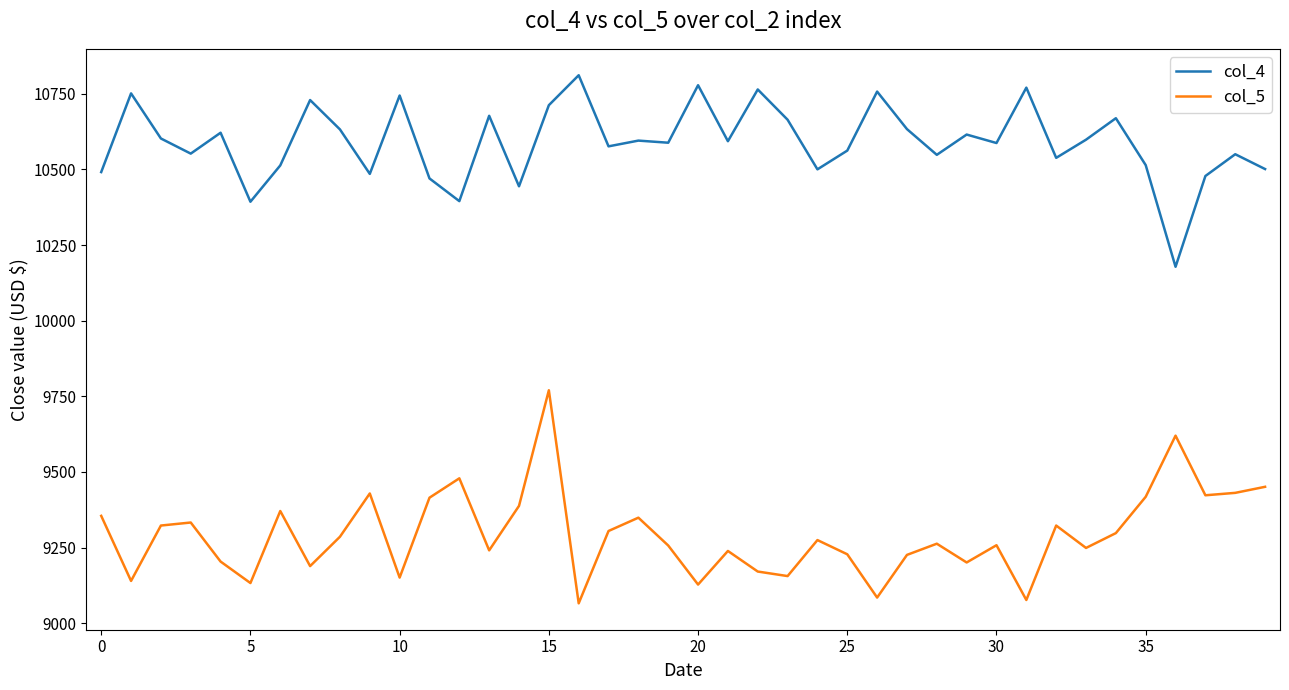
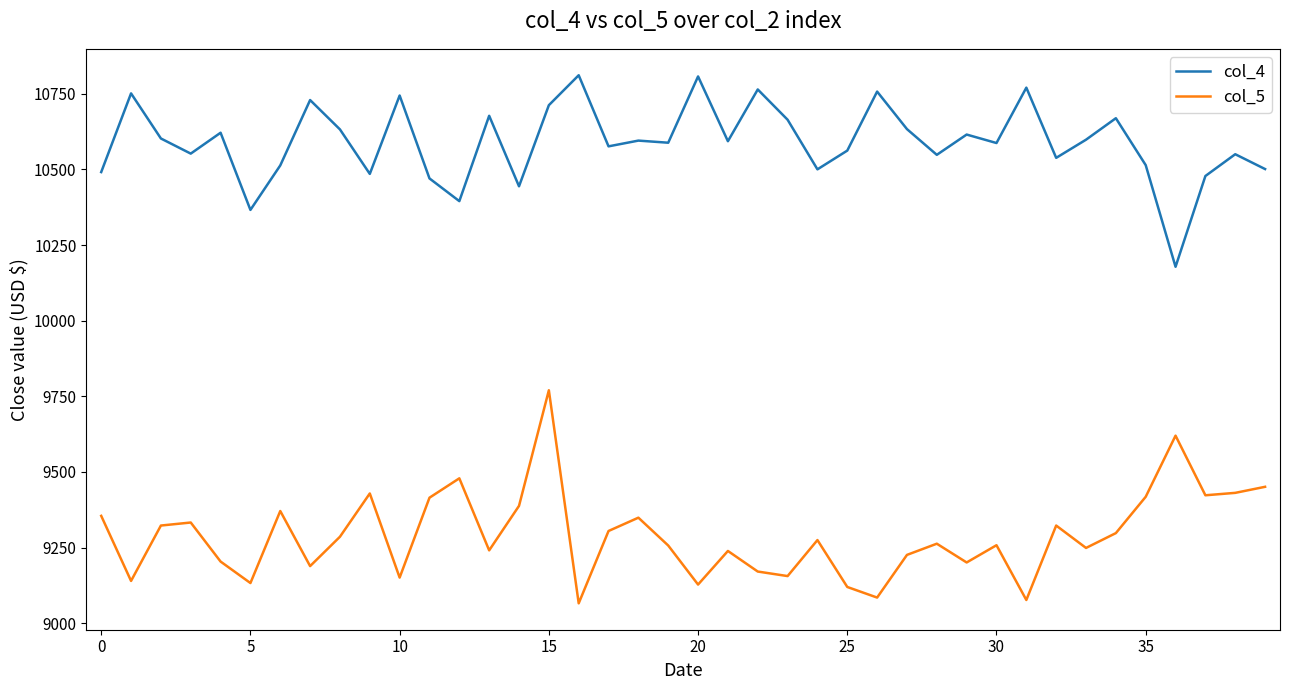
col_4, 5: 10390 -> 10370
col_4, 20: 10780 -> 10810
col_5, 25: 9230 -> 9120
